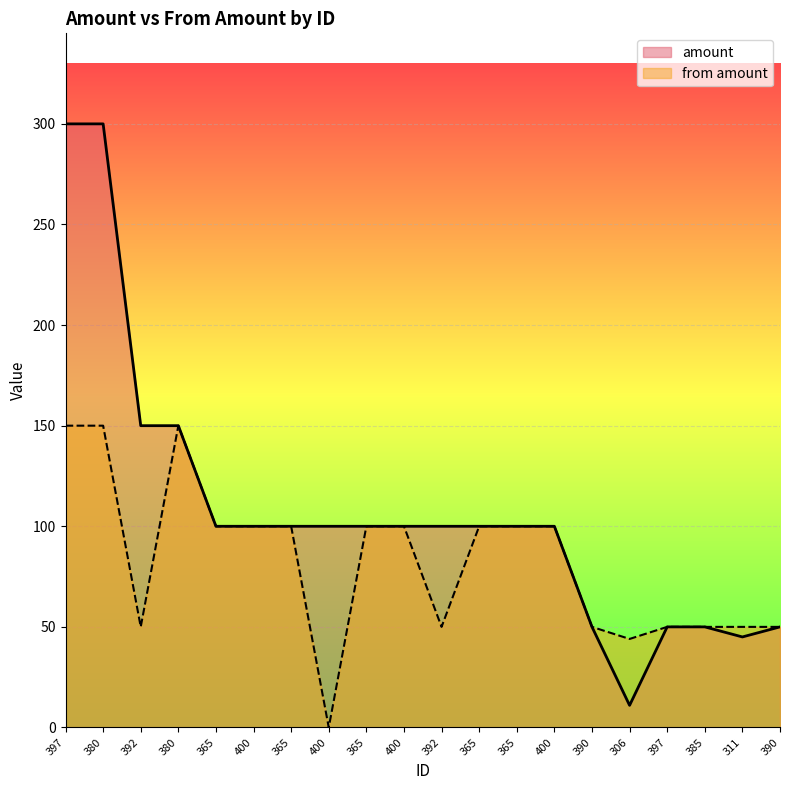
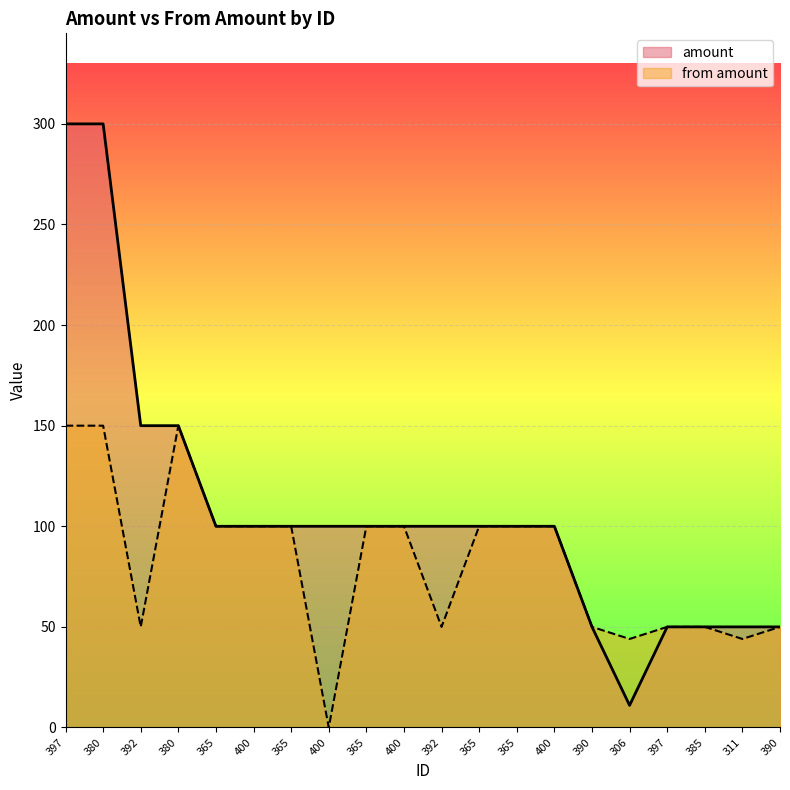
amount, 311: 45 -> 50
from amount, 311: 50 -> 44
